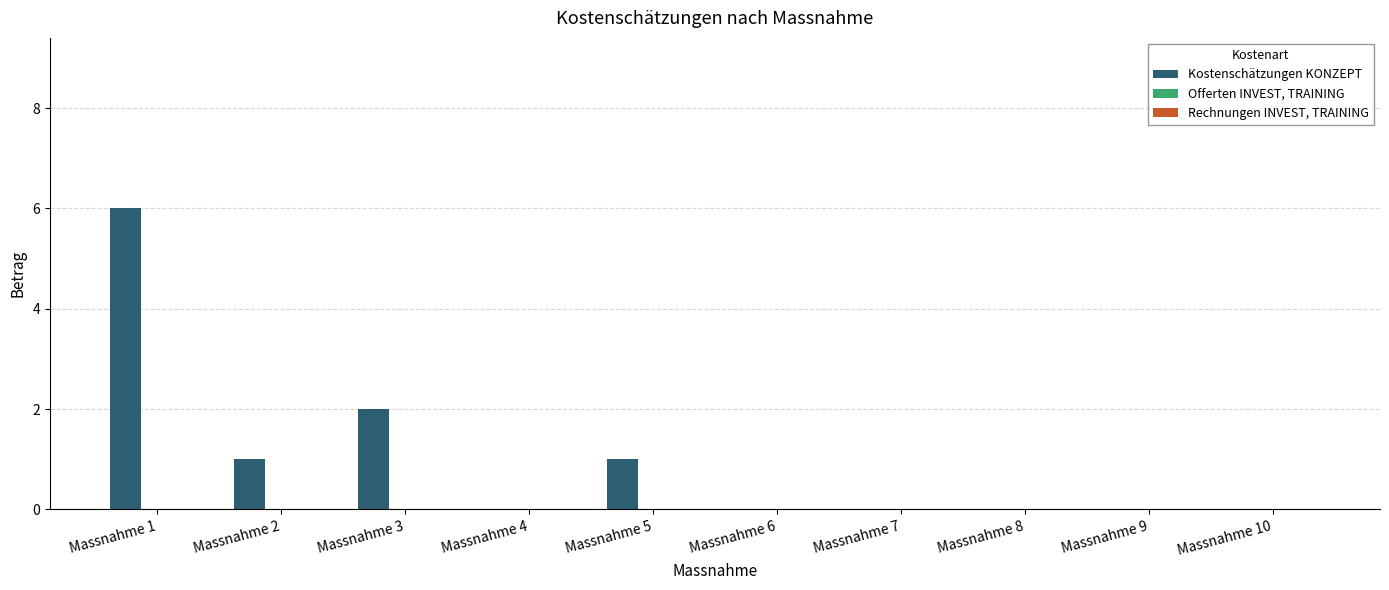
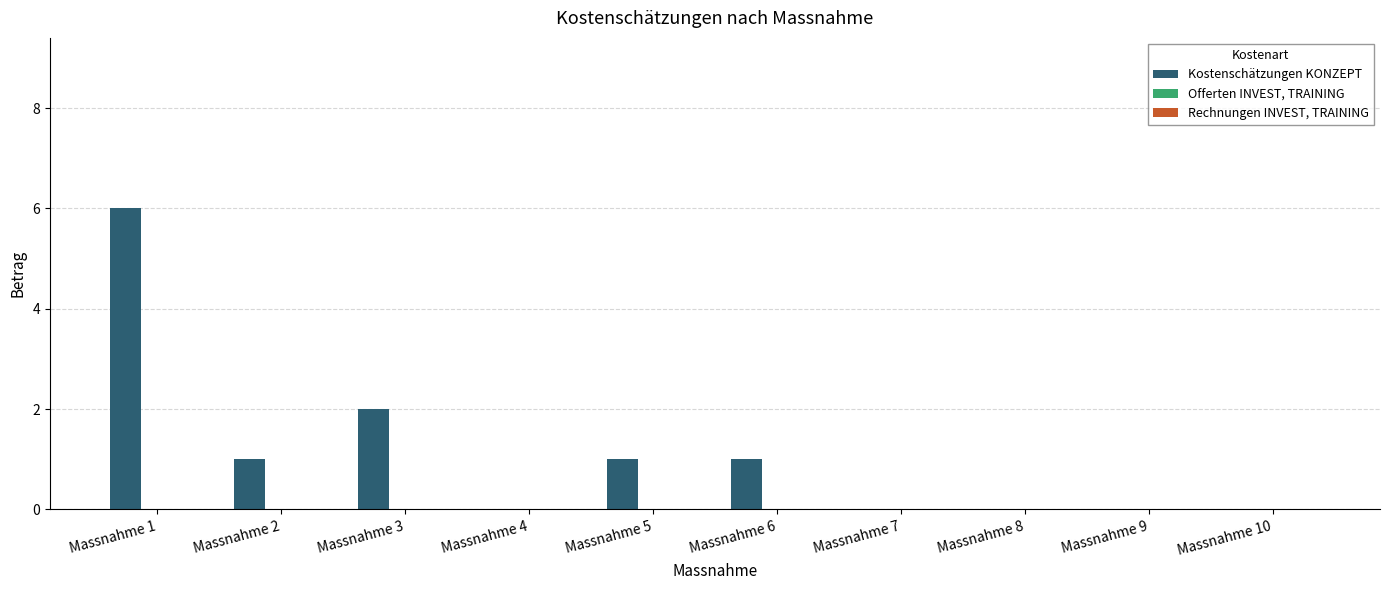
Kostenschätzungen KONZEPT, Massnahme 6: 0 -> 1
